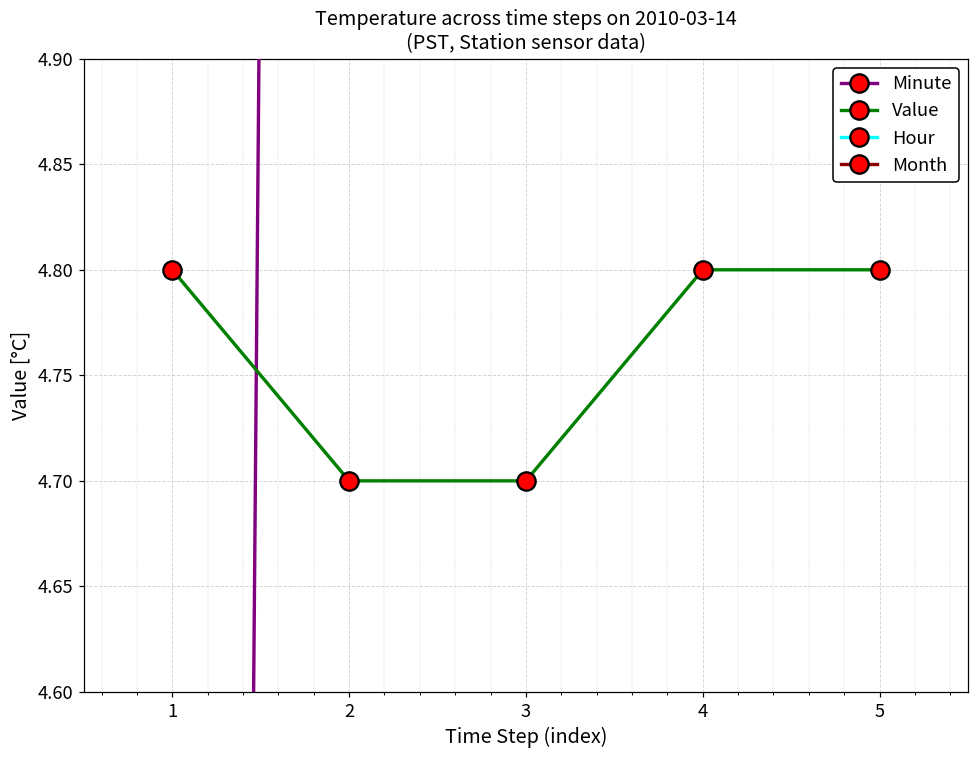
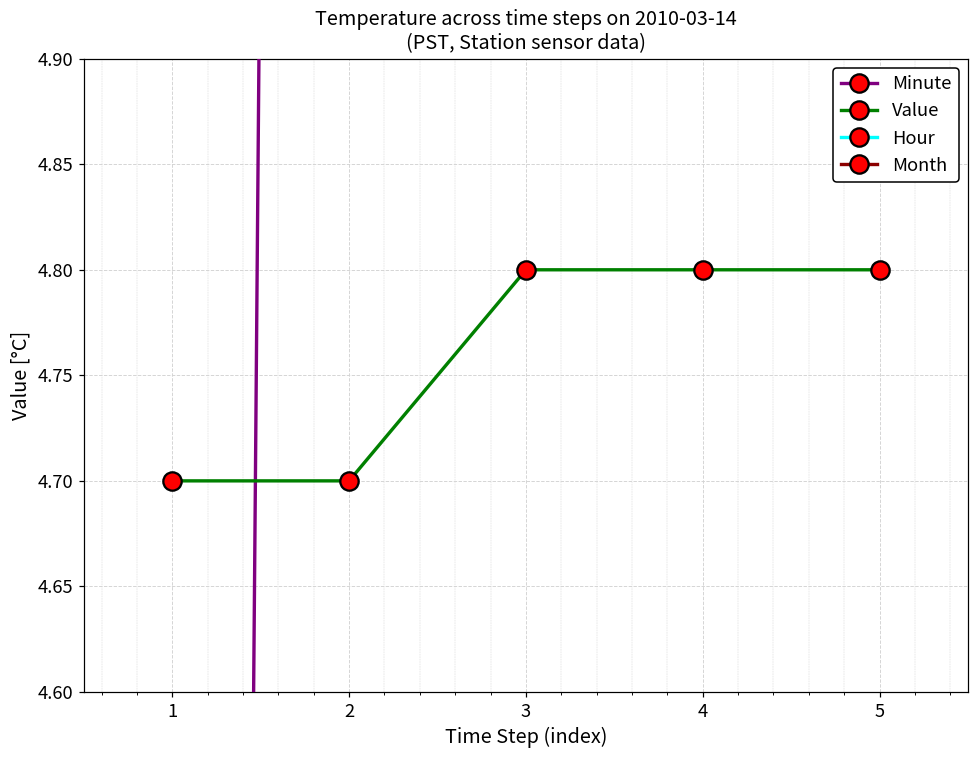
Value, 1: 4.8 -> 4.7
Value, 3: 4.7 -> 4.8
